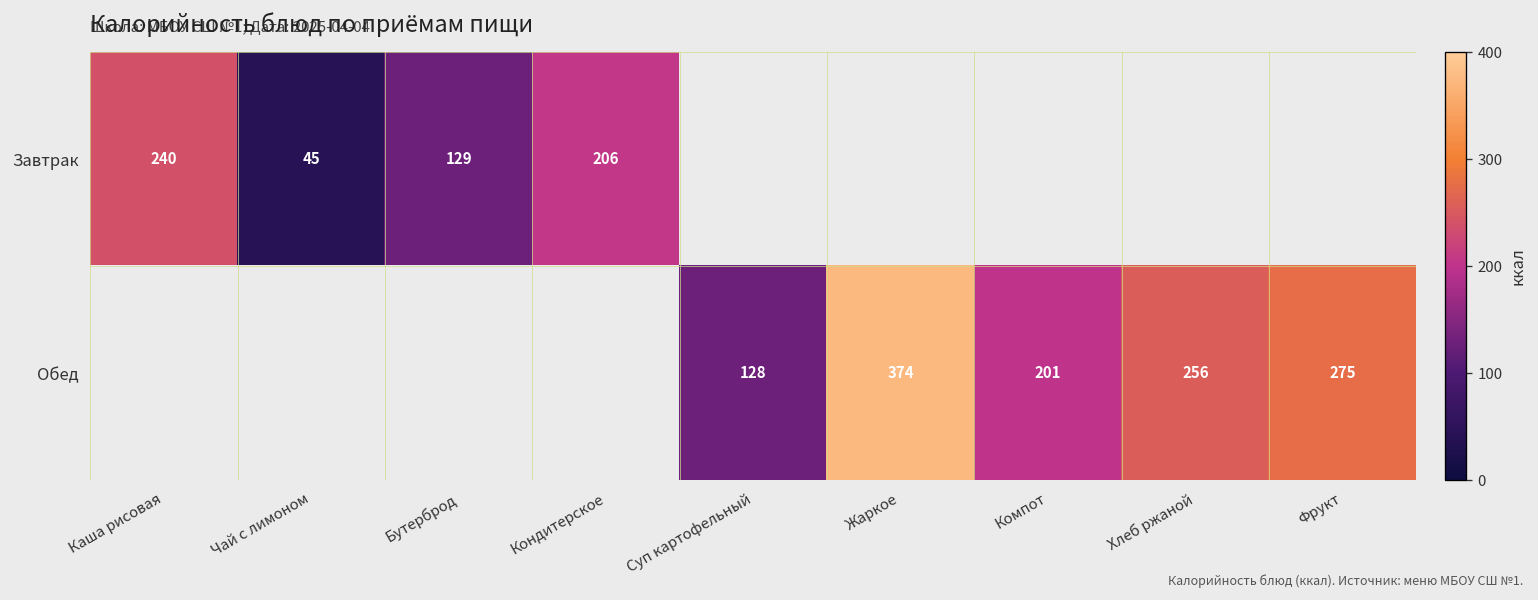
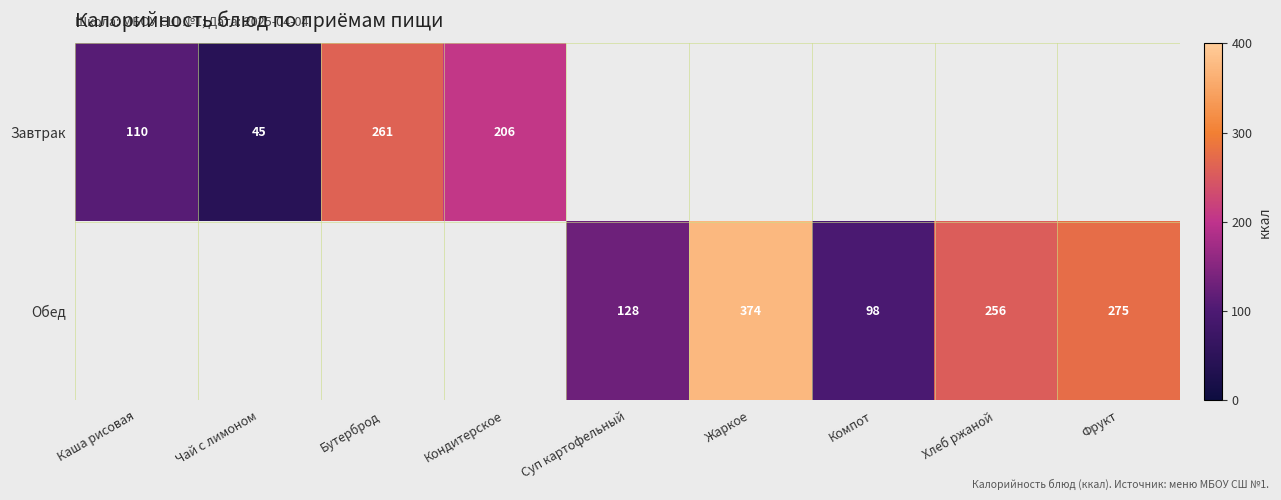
Завтрак, Каша рисовая: 240 -> 110
Завтрак, Бутерброд: 129 -> 261
Обед, Компот: 201 -> 98
